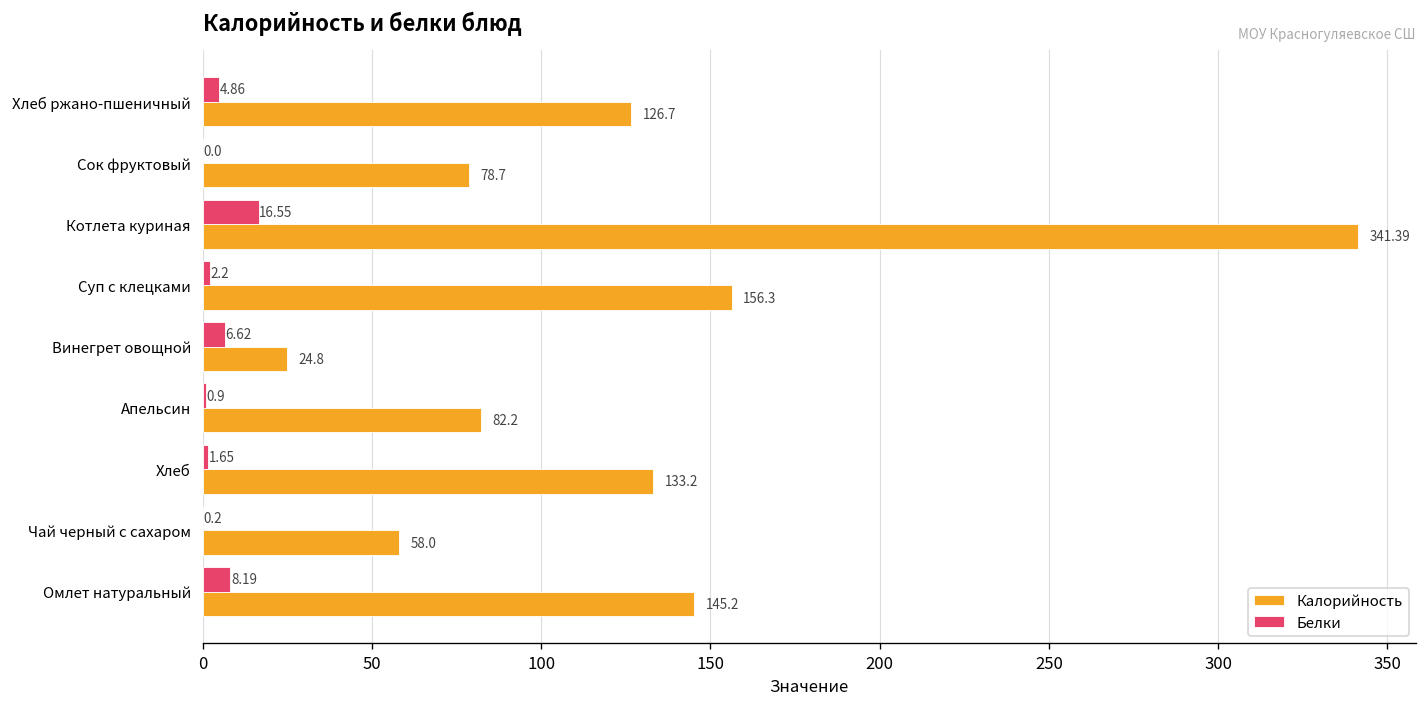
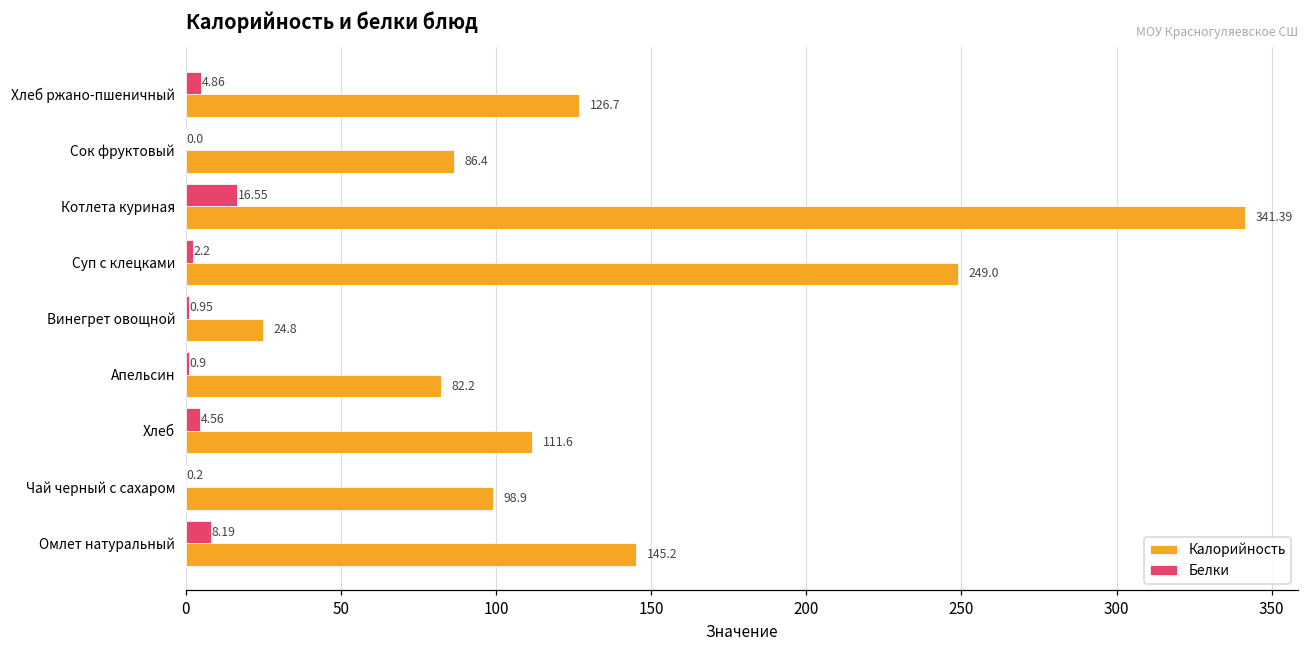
Калорийность, Сок фруктовый: 78.7 -> 86.4
Калорийность, Суп с клецками: 156.3 -> 249.0
Белки, Винегрет овощной: 6.62 -> 0.95
Белки, Хлеб: 1.65 -> 4.56
Калорийность, Хлеб: 133.2 -> 111.6
Калорийность, Чай черный с сахаром: 58.0 -> 98.9
